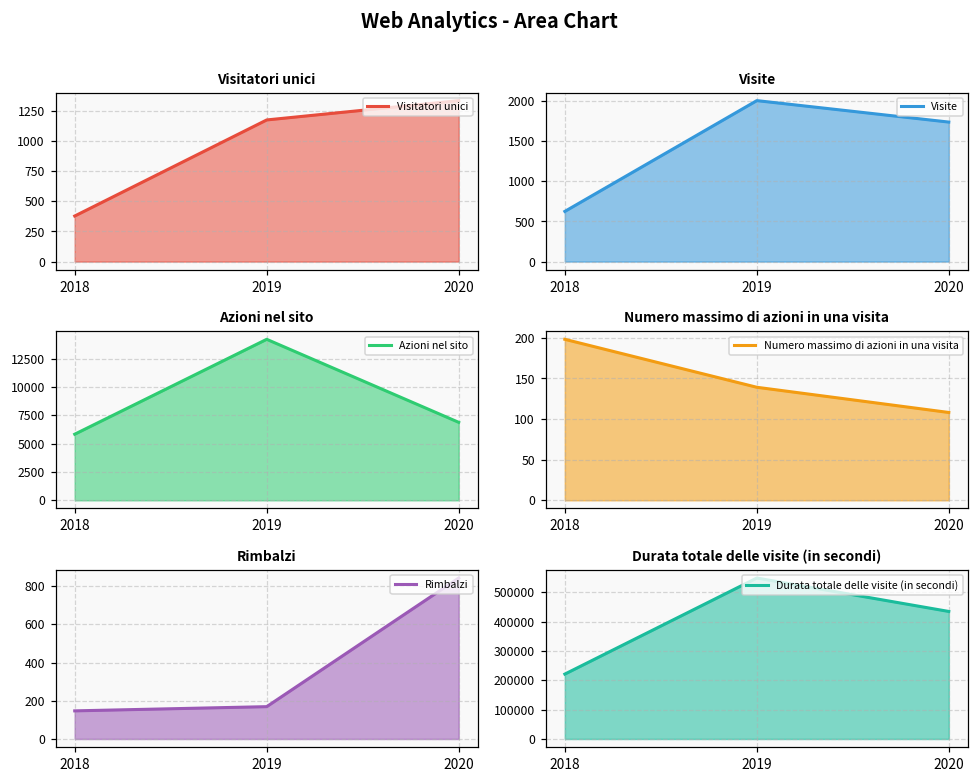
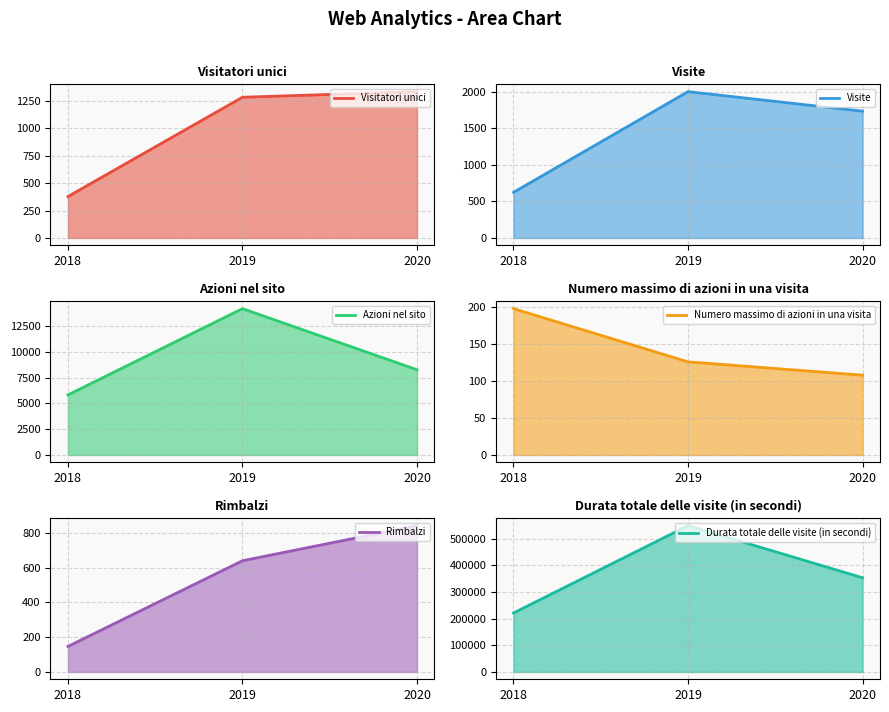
Visitatori unici, 2019: 1170 -> 1280
Azioni nel sito, 2020: 6900 -> 8300
Numero massimo di azioni in una visita, 2019: 140 -> 130
Rimbalzi, 2019: 170 -> 640
Durata totale delle visite (in secondi), 2020: 430000 -> 350000
